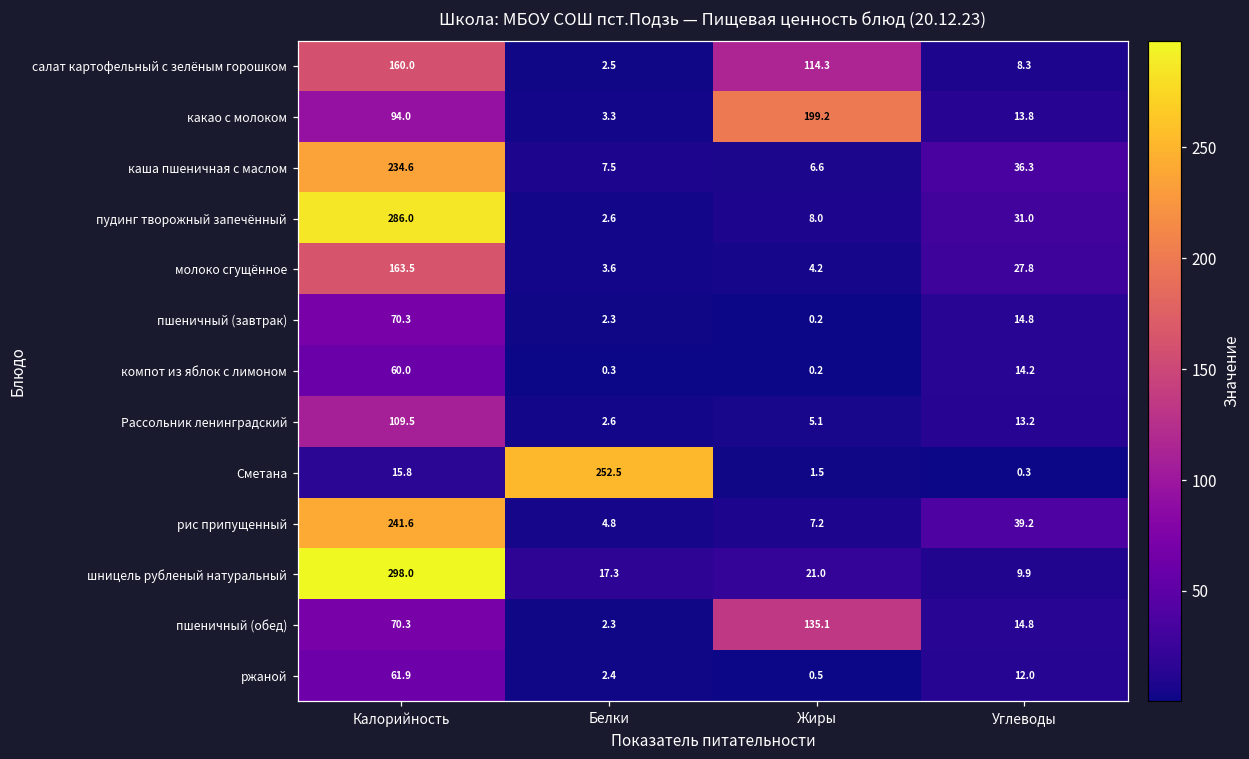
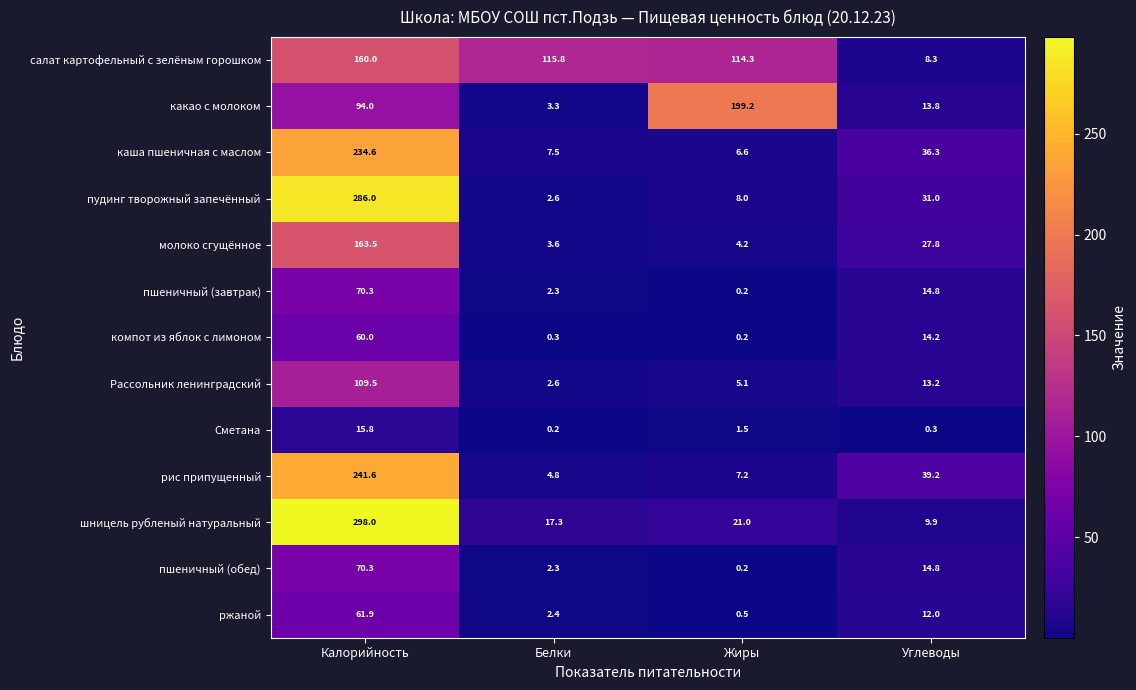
салат картофельный с зелёным горошком, Белки: 2.5 -> 115.8
Сметана, Белки: 252.5 -> 0.2
пшеничный (обед), Жиры: 135.1 -> 0.2
